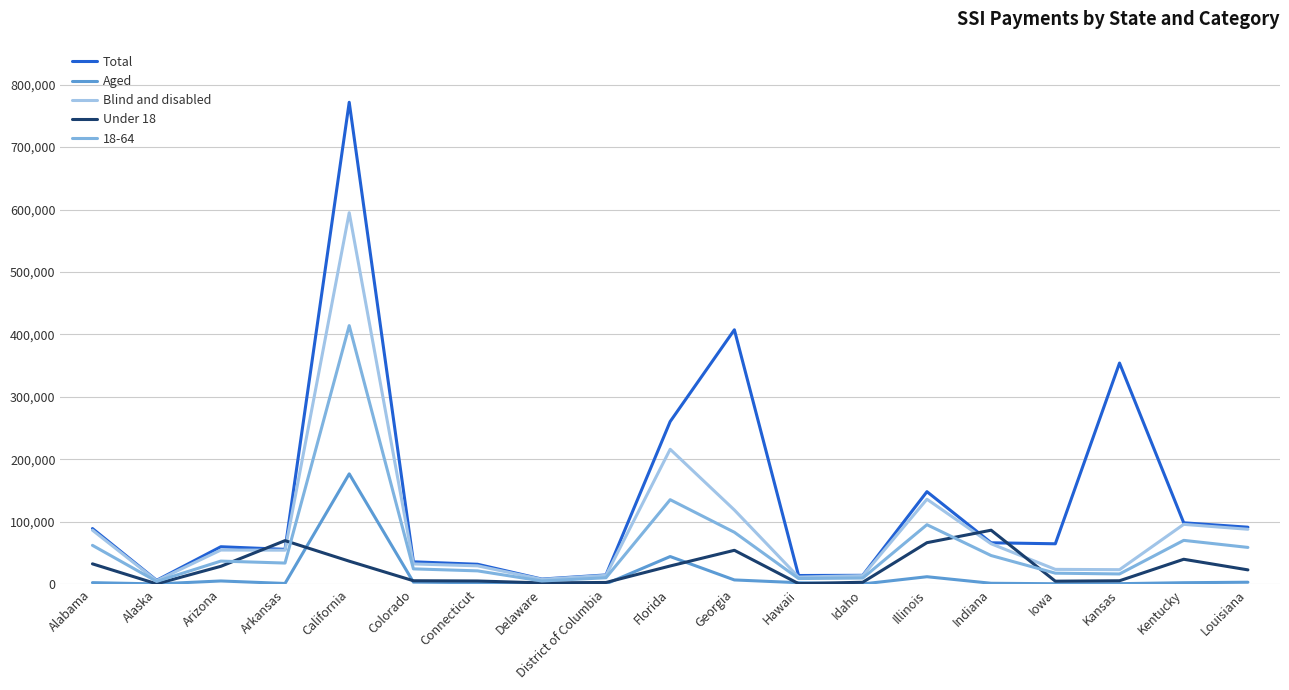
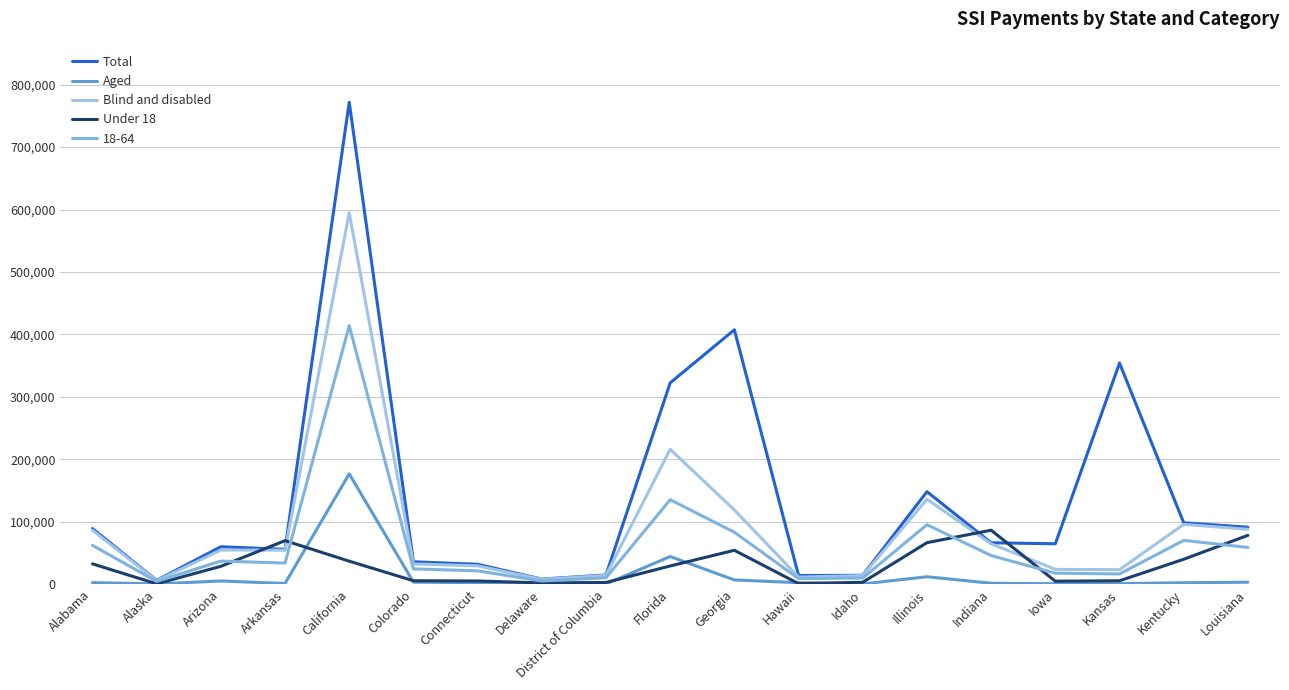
Total, Florida: 260,000 -> 320,000
Under 18, Louisiana: 20,000 -> 80,000
